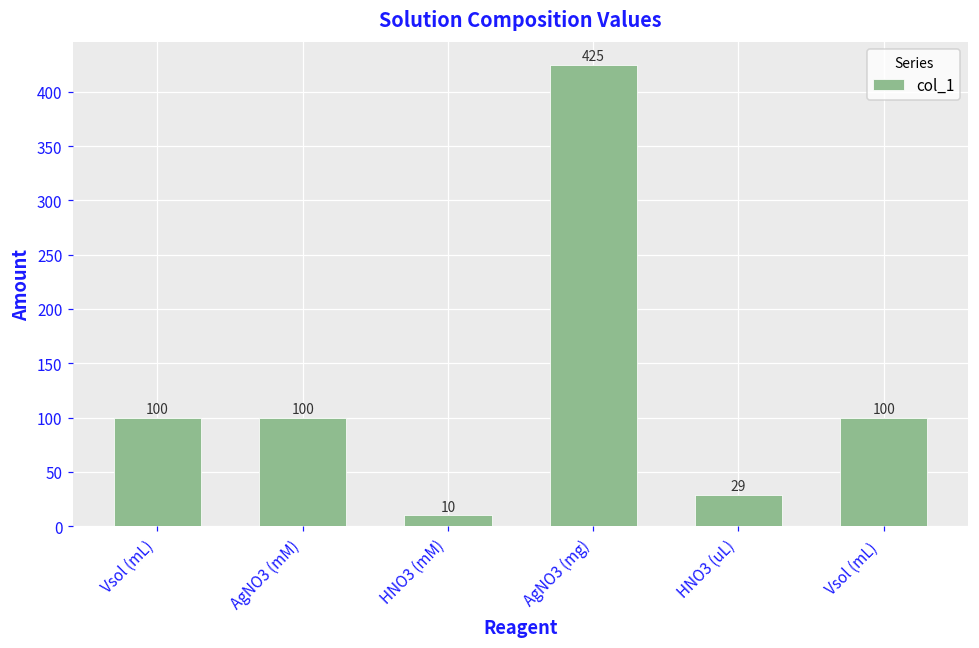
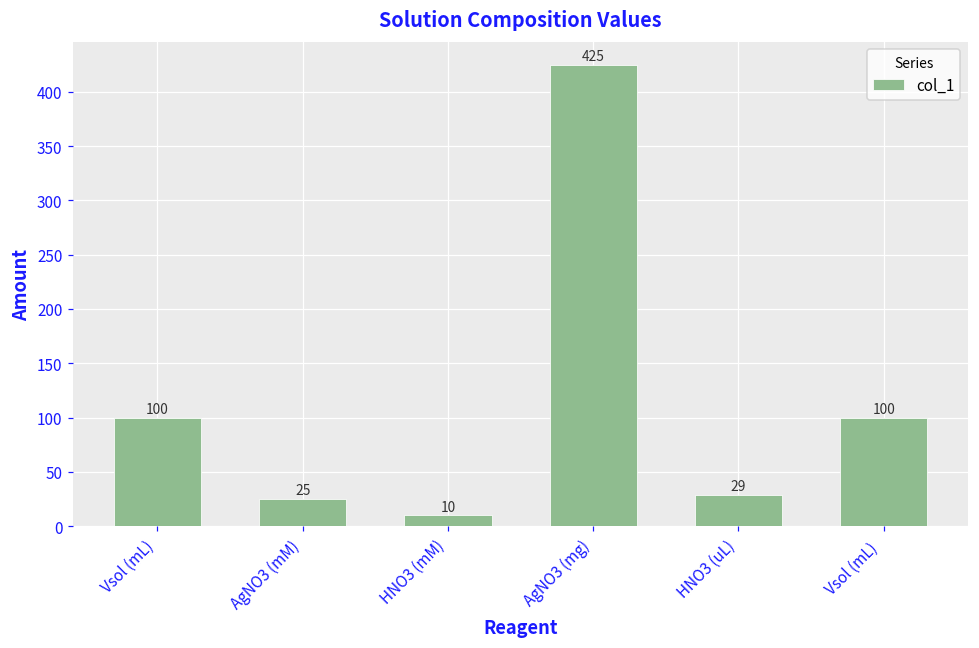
AgNO3 (mM): 100 -> 25
